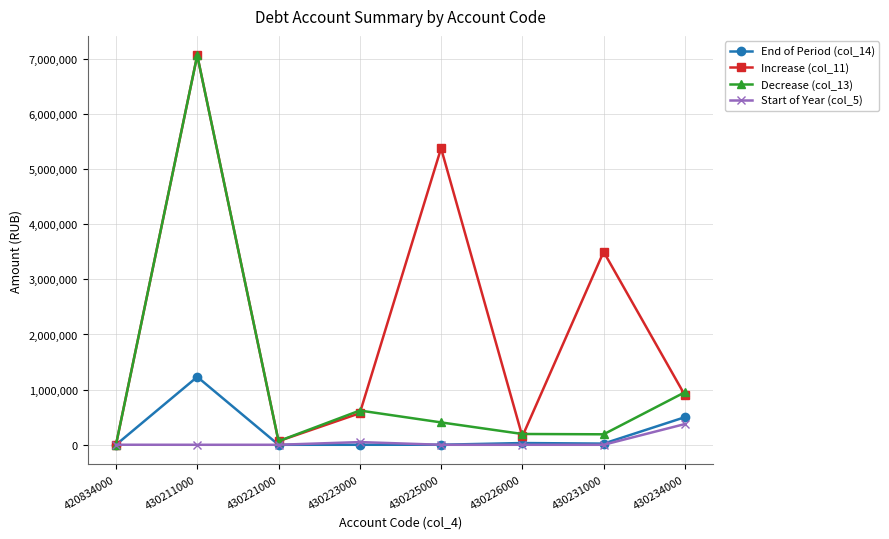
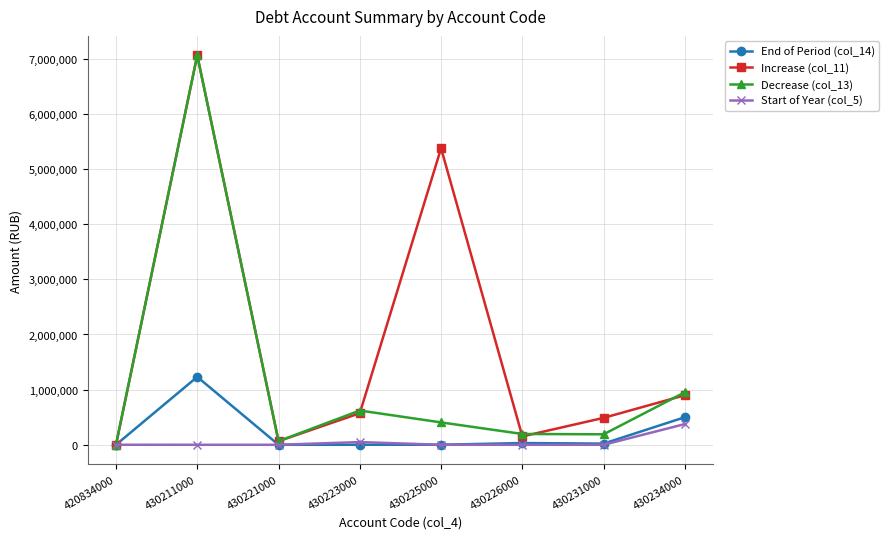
Increase (col_11), 430231000: 3,500,000 -> 500,000
